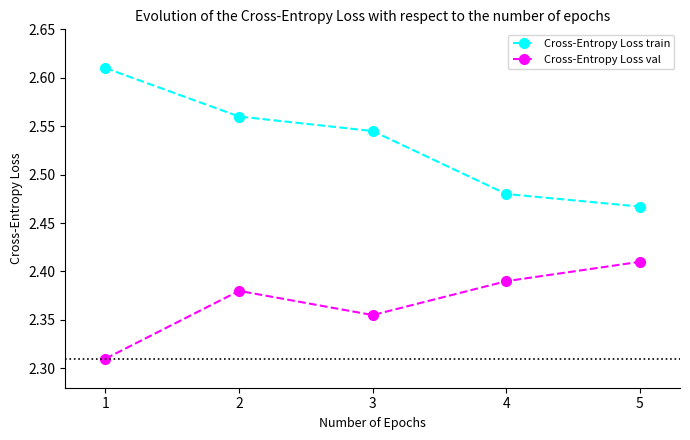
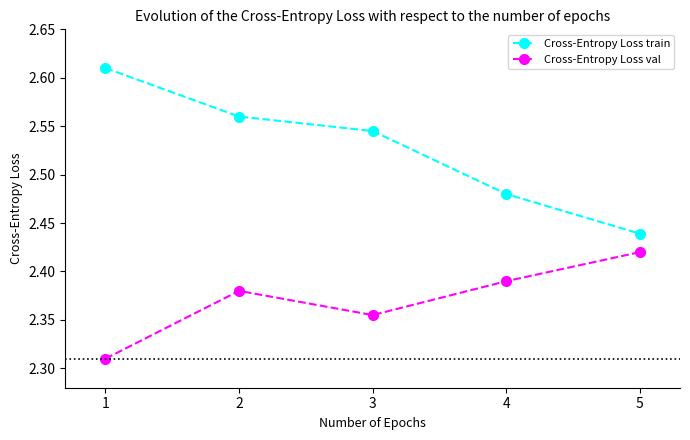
Cross-Entropy Loss train, 5: 2.47 -> 2.44
Cross-Entropy Loss val, 5: 2.41 -> 2.42
